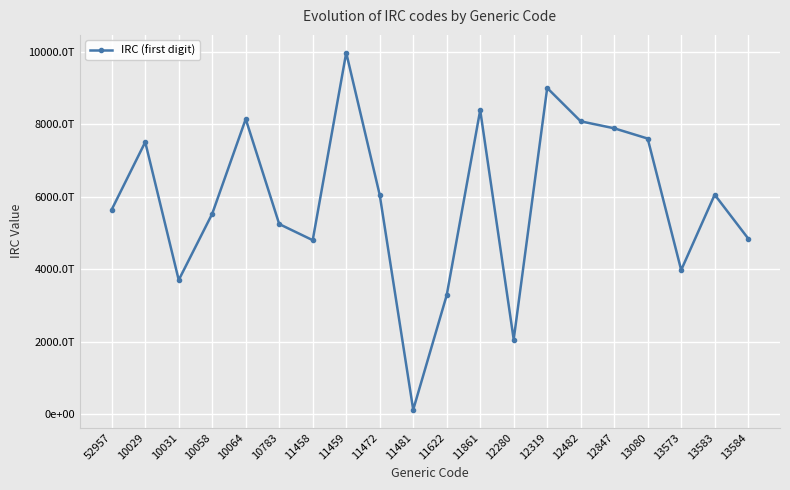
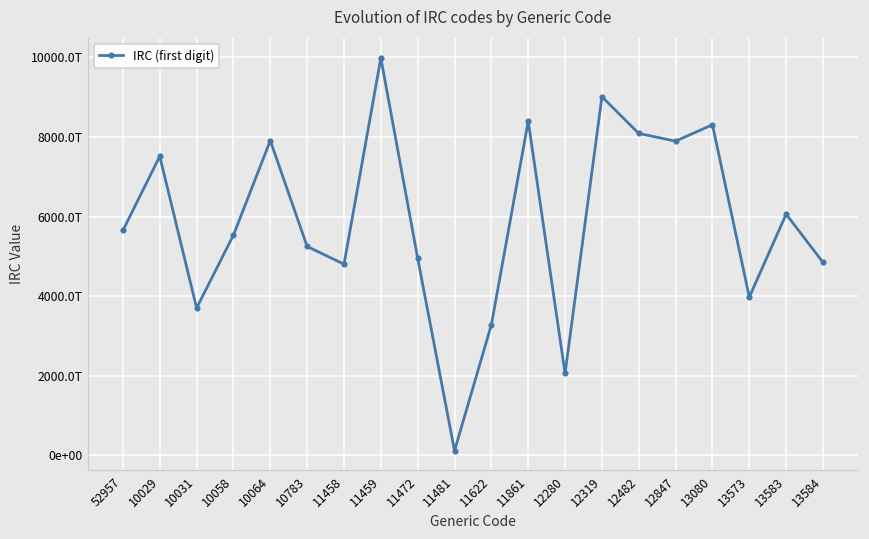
10064: 8100T -> 7900T
11472: 6100T -> 5000T
13080: 7600T -> 8300T
